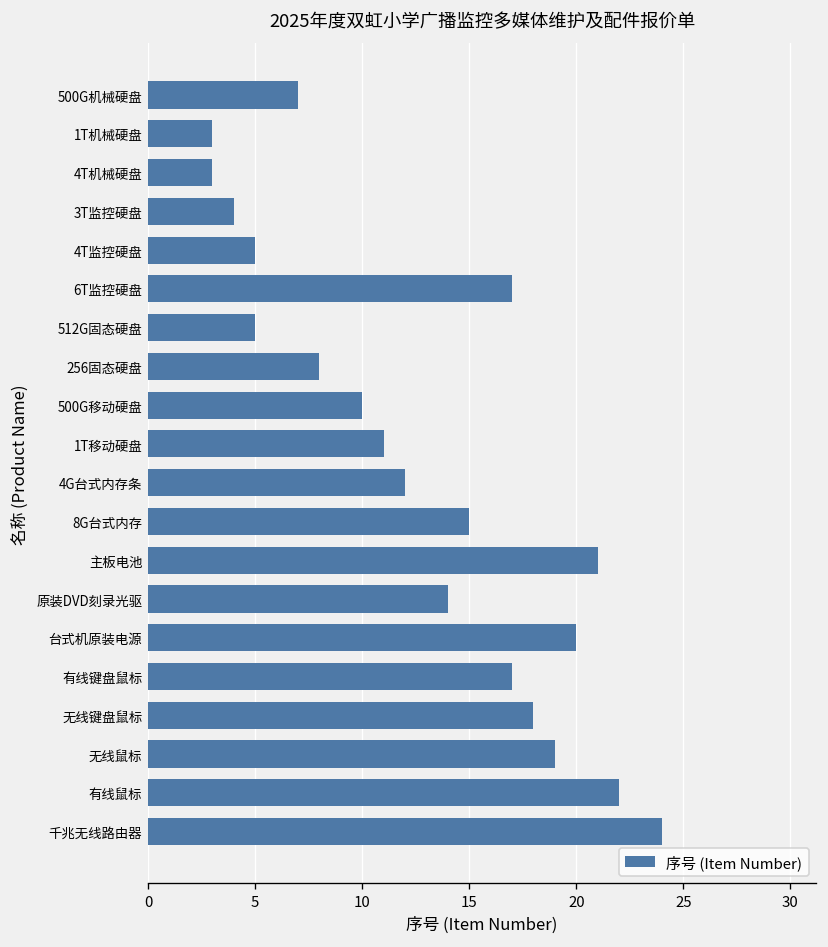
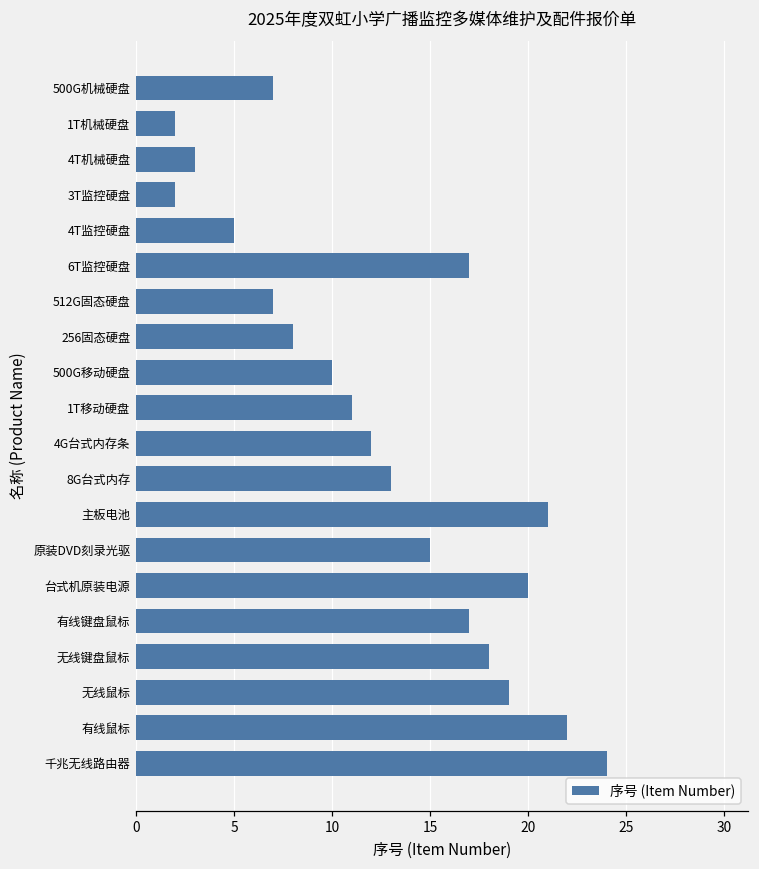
1T机械硬盘: 3 -> 2
3T监控硬盘: 4 -> 2
512G固态硬盘: 5 -> 7
8G台式内存: 15 -> 13
原装DVD刻录光驱: 14 -> 15
